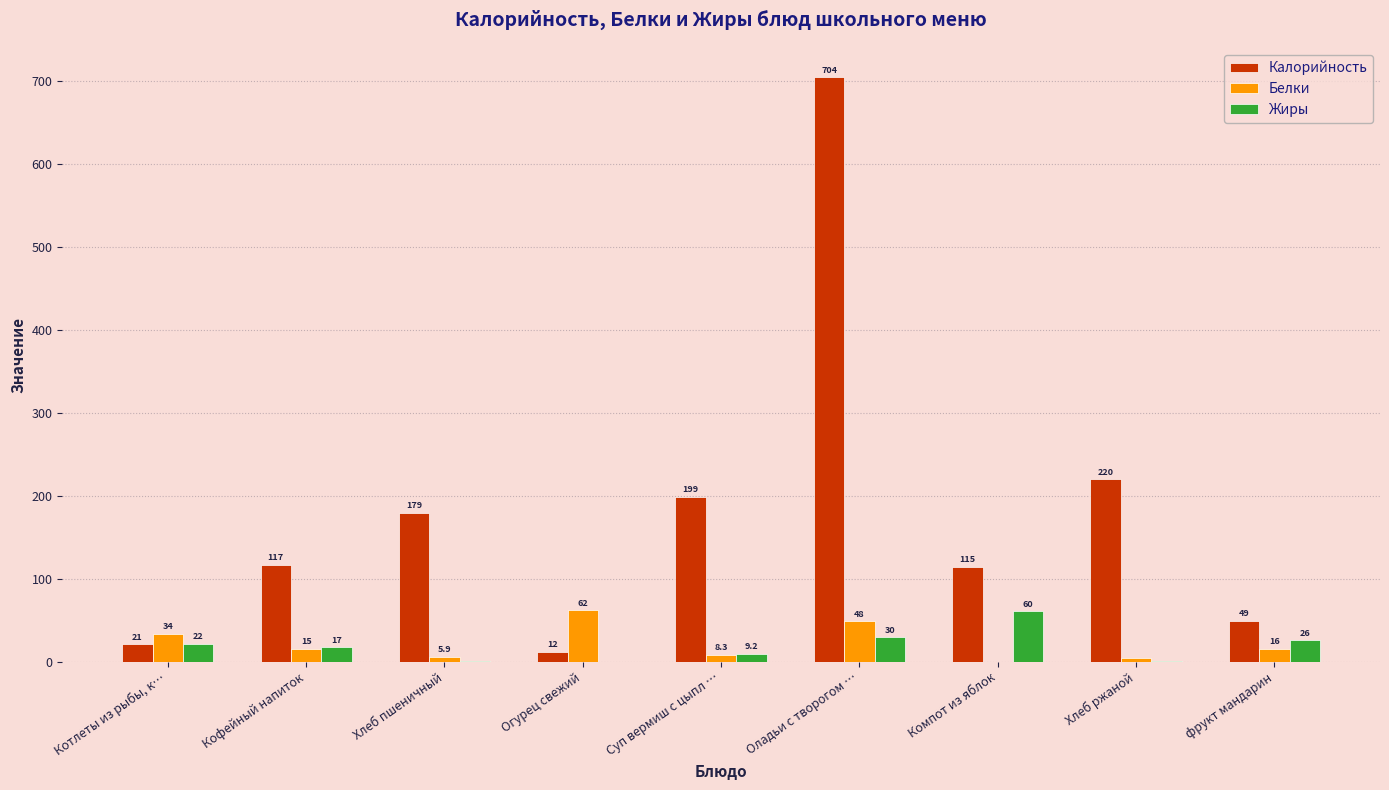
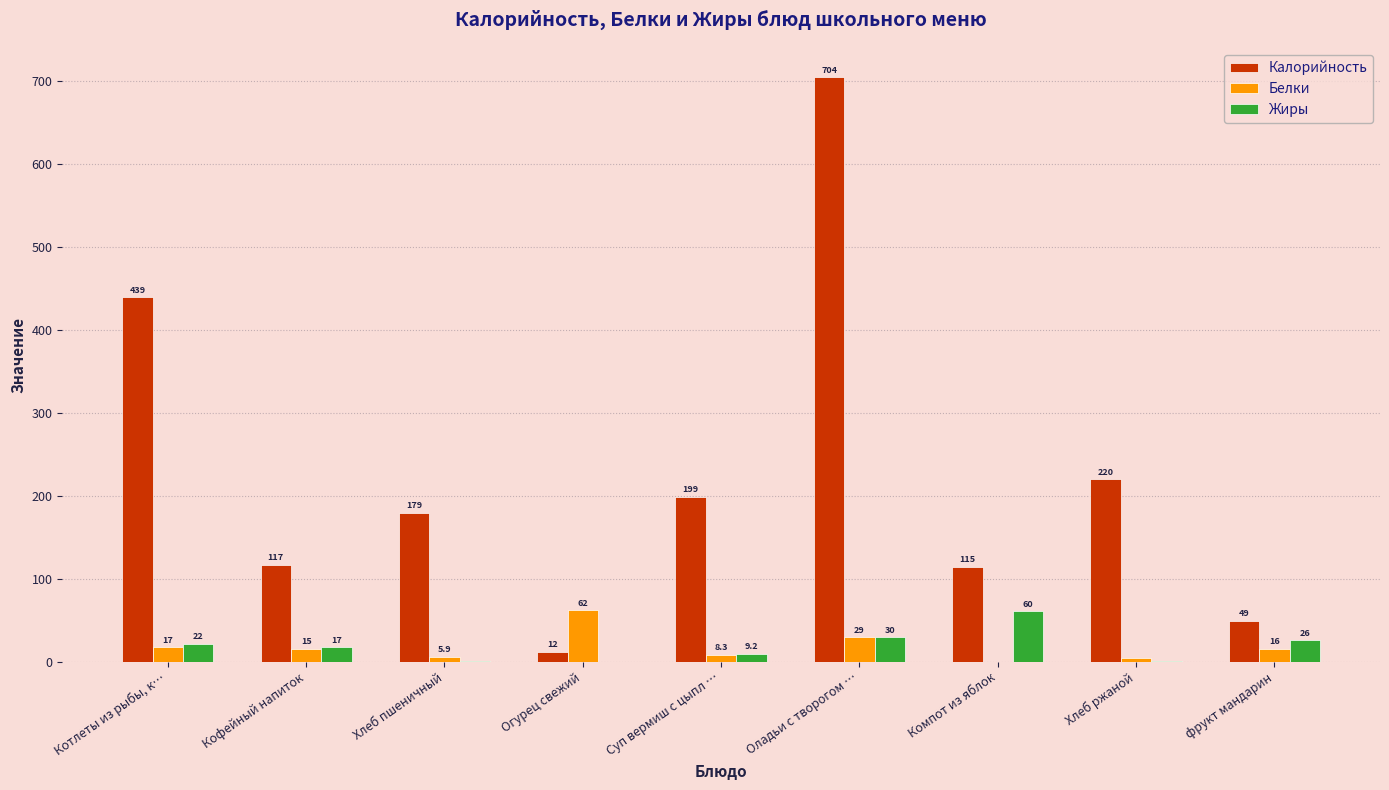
Калорийность, Котлеты из рыбы, к…: 21 -> 439
Белки, Котлеты из рыбы, к…: 34 -> 17
Белки, Оладьи с творогом …: 48 -> 29
